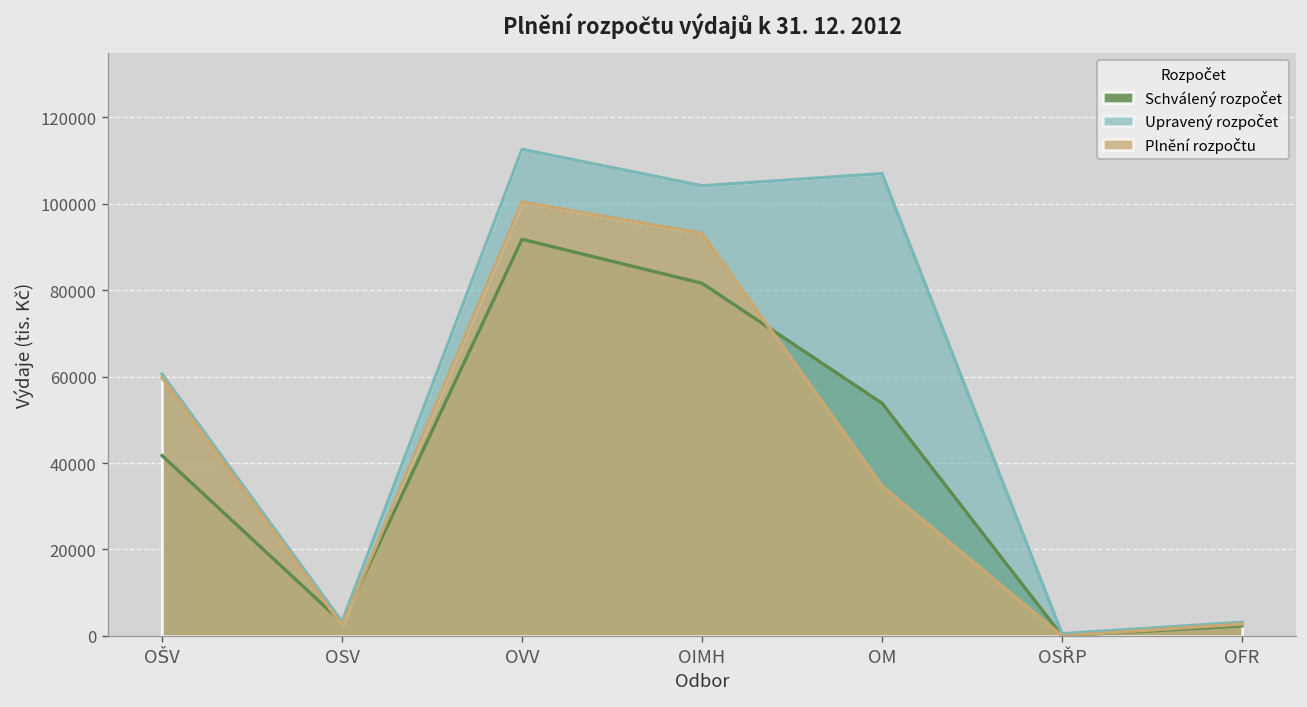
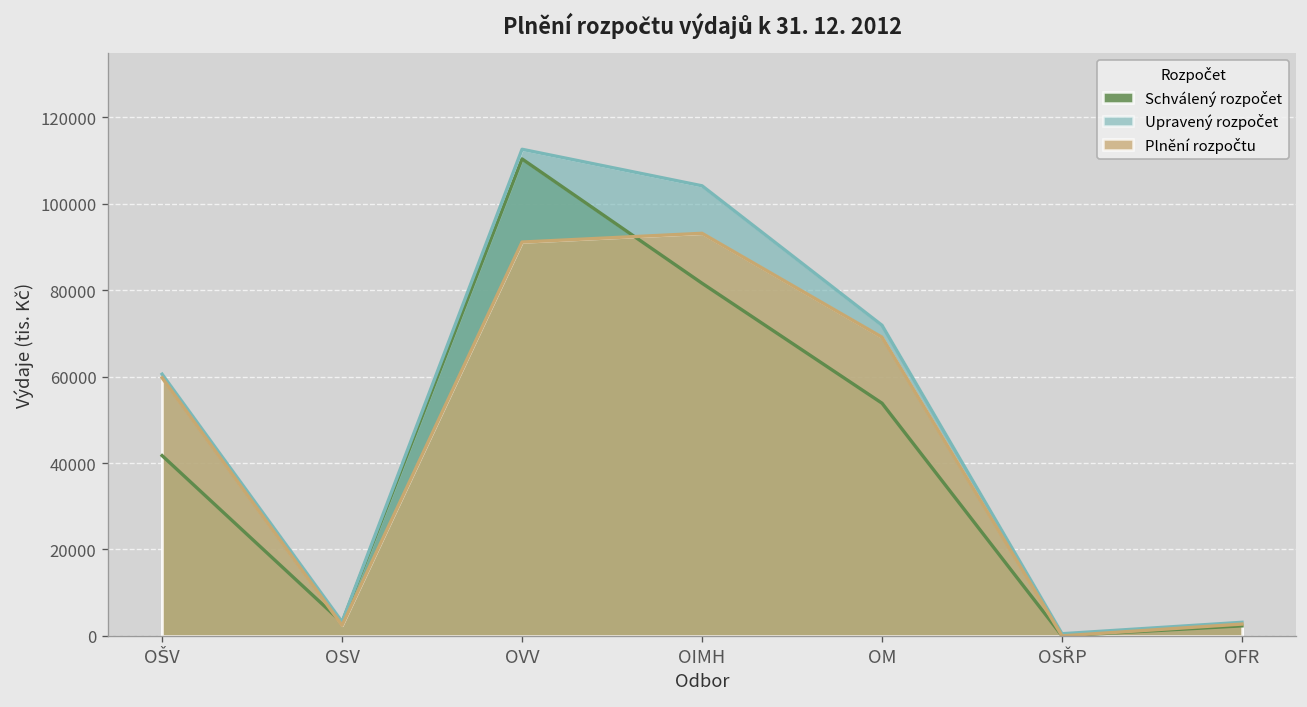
Schválený rozpočet, OVV: 92000 -> 110000
Plnění rozpočtu, OVV: 100000 -> 91000
Upravený rozpočet, OM: 107000 -> 72000
Plnění rozpočtu, OM: 35000 -> 69000
